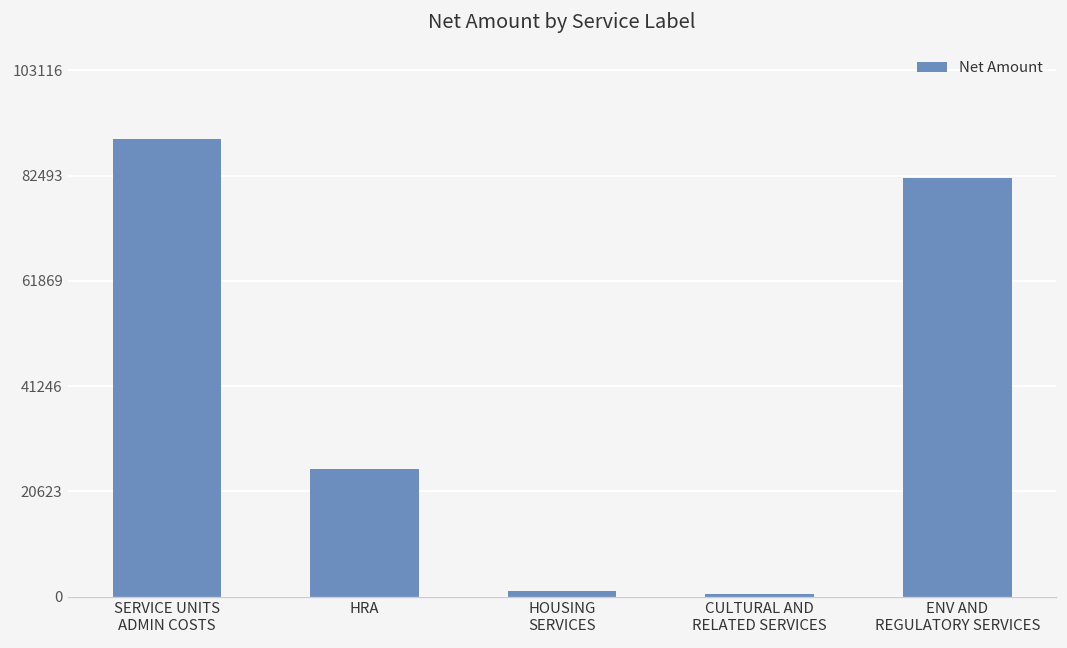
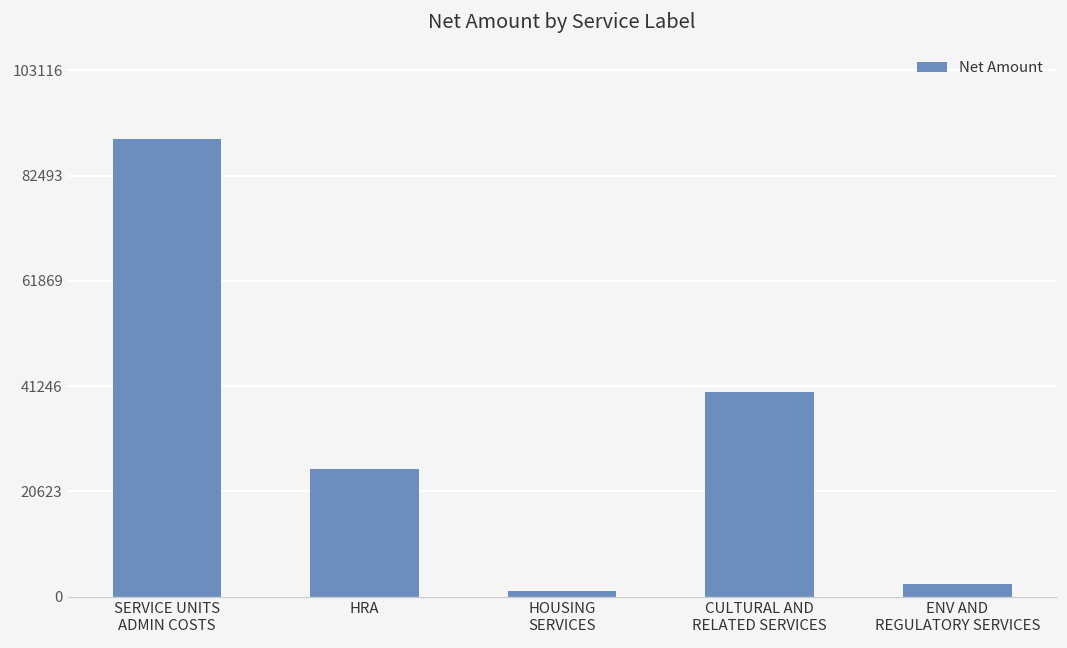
CULTURAL AND RELATED SERVICES: 0 -> 40000
ENV AND REGULATORY SERVICES: 82000 -> 2000
